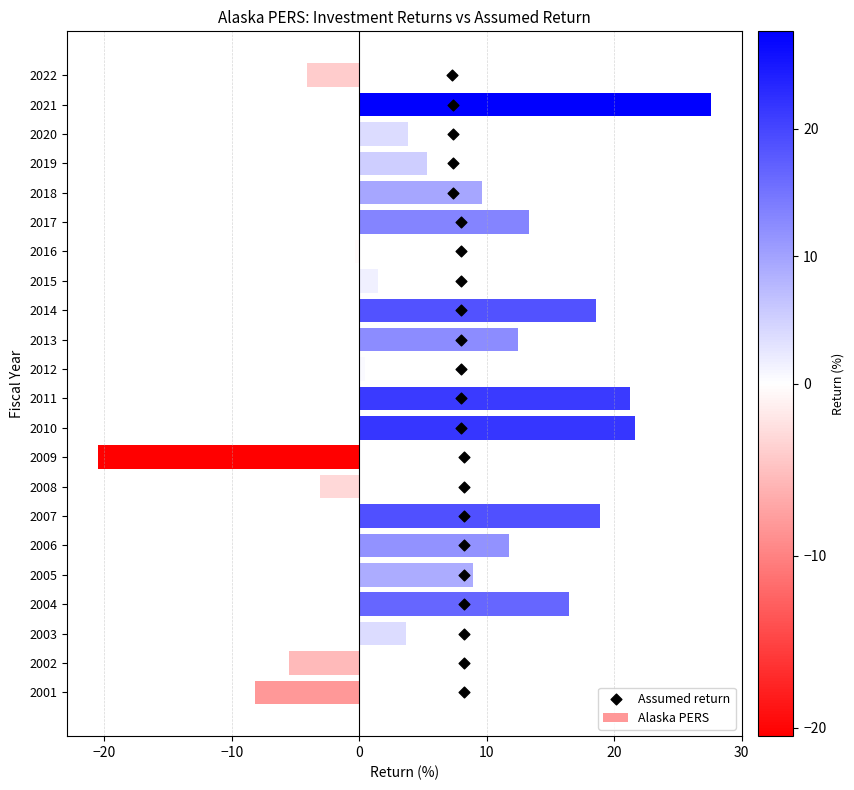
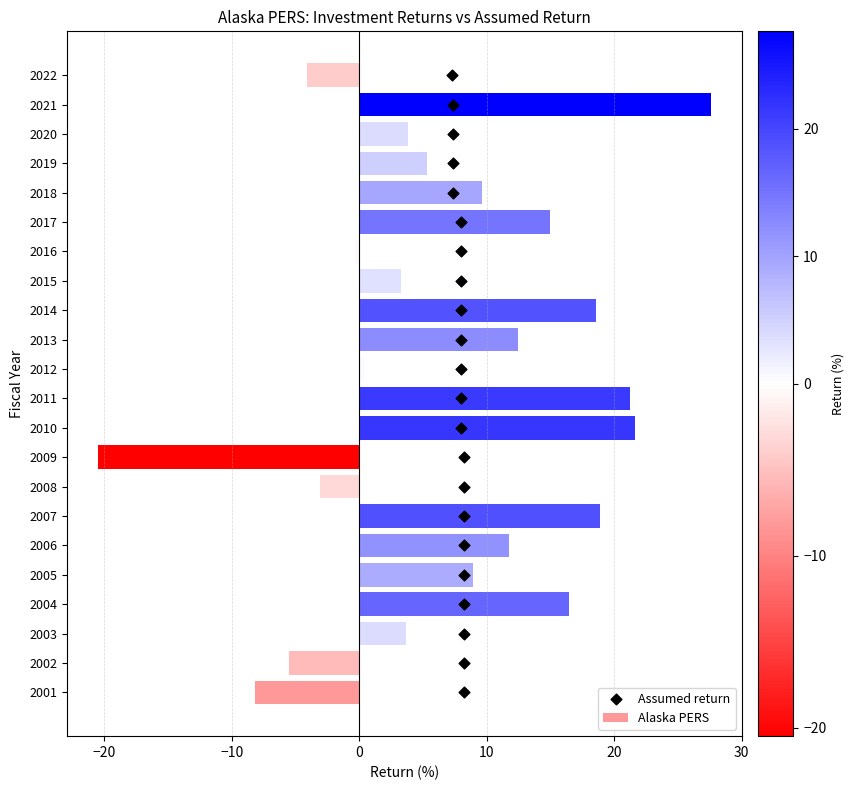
Alaska PERS, 2017: 13.4 -> 15.0
Alaska PERS, 2015: 1.5 -> 3.3
